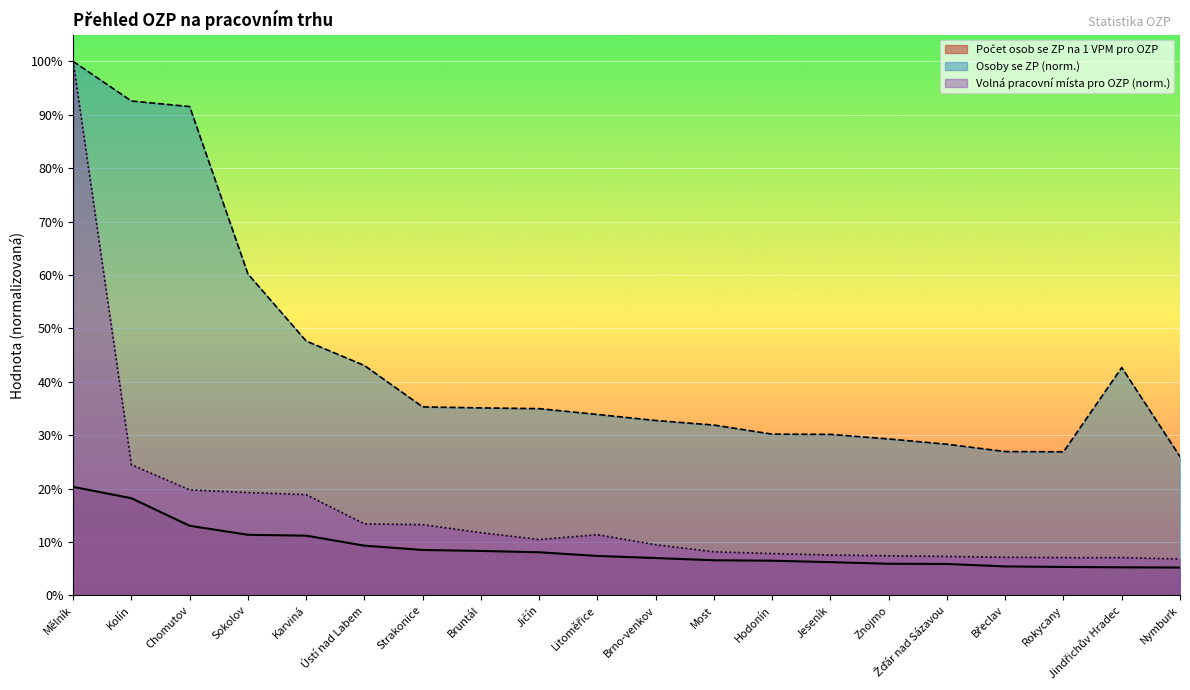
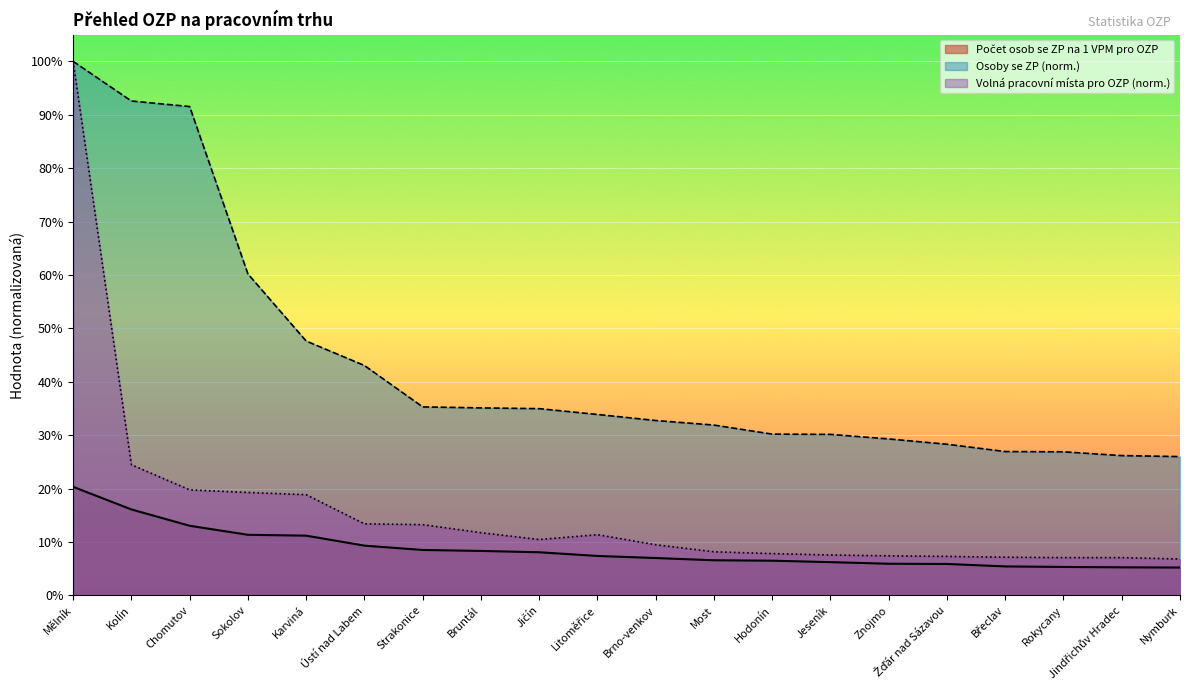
Počet osob se ZP na 1 VPM pro OZP, Kolín: 18% -> 16%
Osoby se ZP (norm.), Jindřichův Hradec: 43% -> 26%
